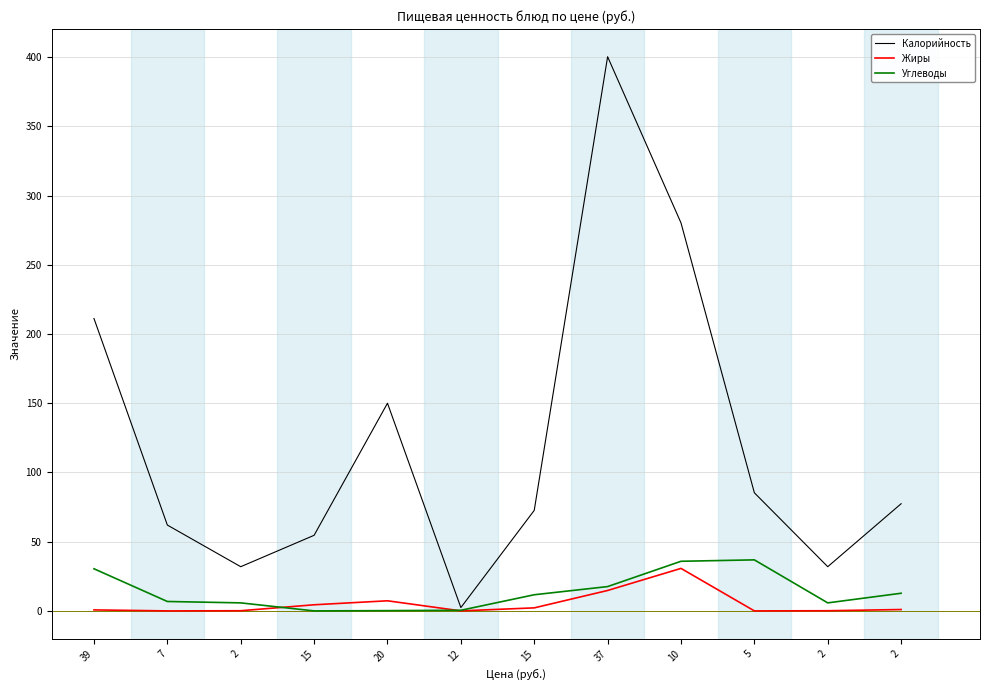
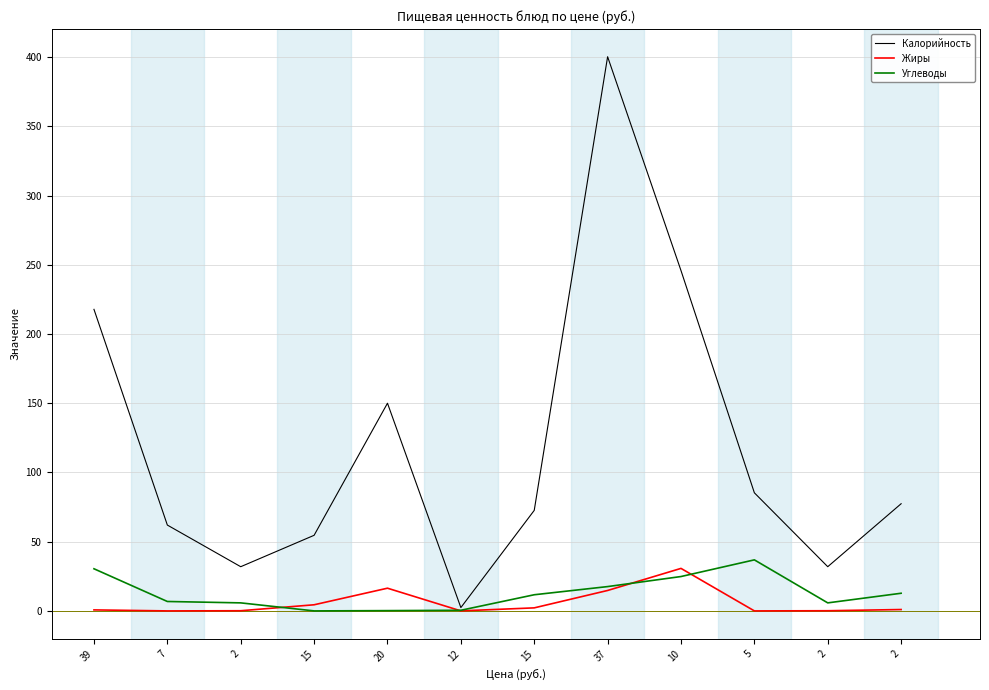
Калорийность, 39: 211 -> 218
Жиры, 20: 7 -> 16
Калорийность, 10: 280 -> 246
Углеводы, 10: 36 -> 25
